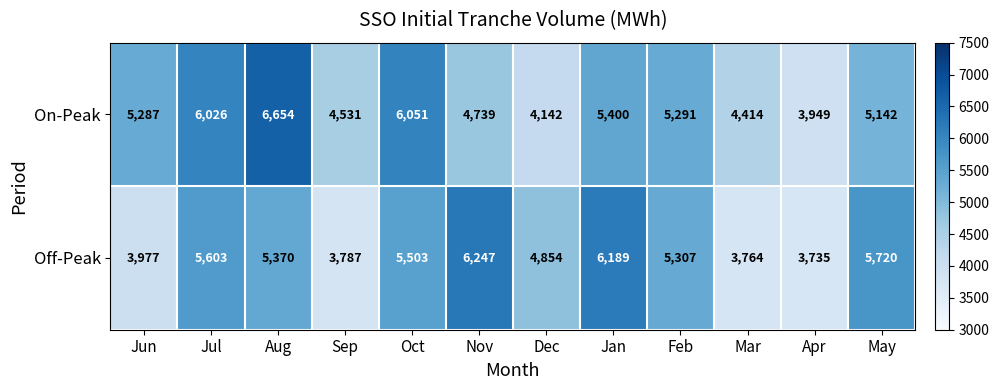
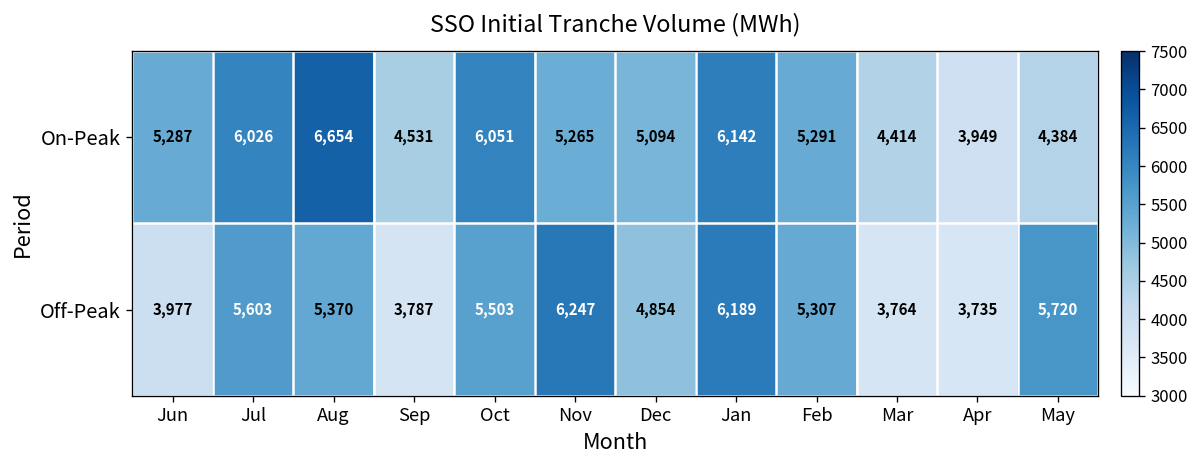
On-Peak, Nov: 4,739 -> 5,265
On-Peak, Dec: 4,142 -> 5,094
On-Peak, Jan: 5,400 -> 6,142
On-Peak, May: 5,142 -> 4,384
